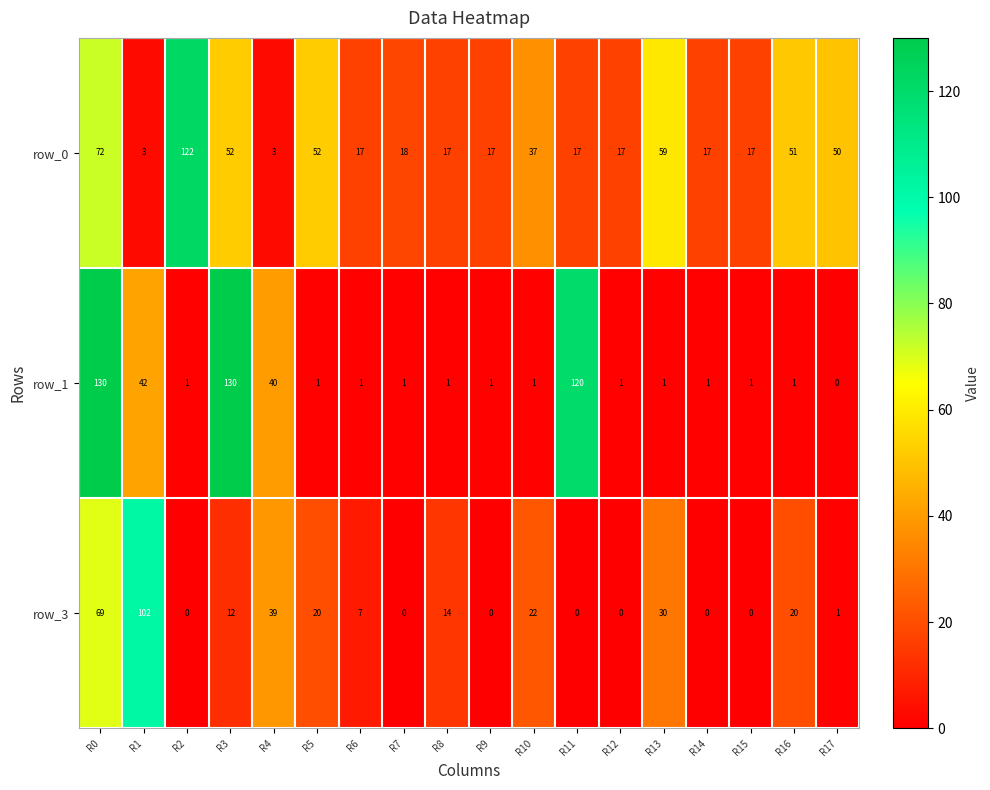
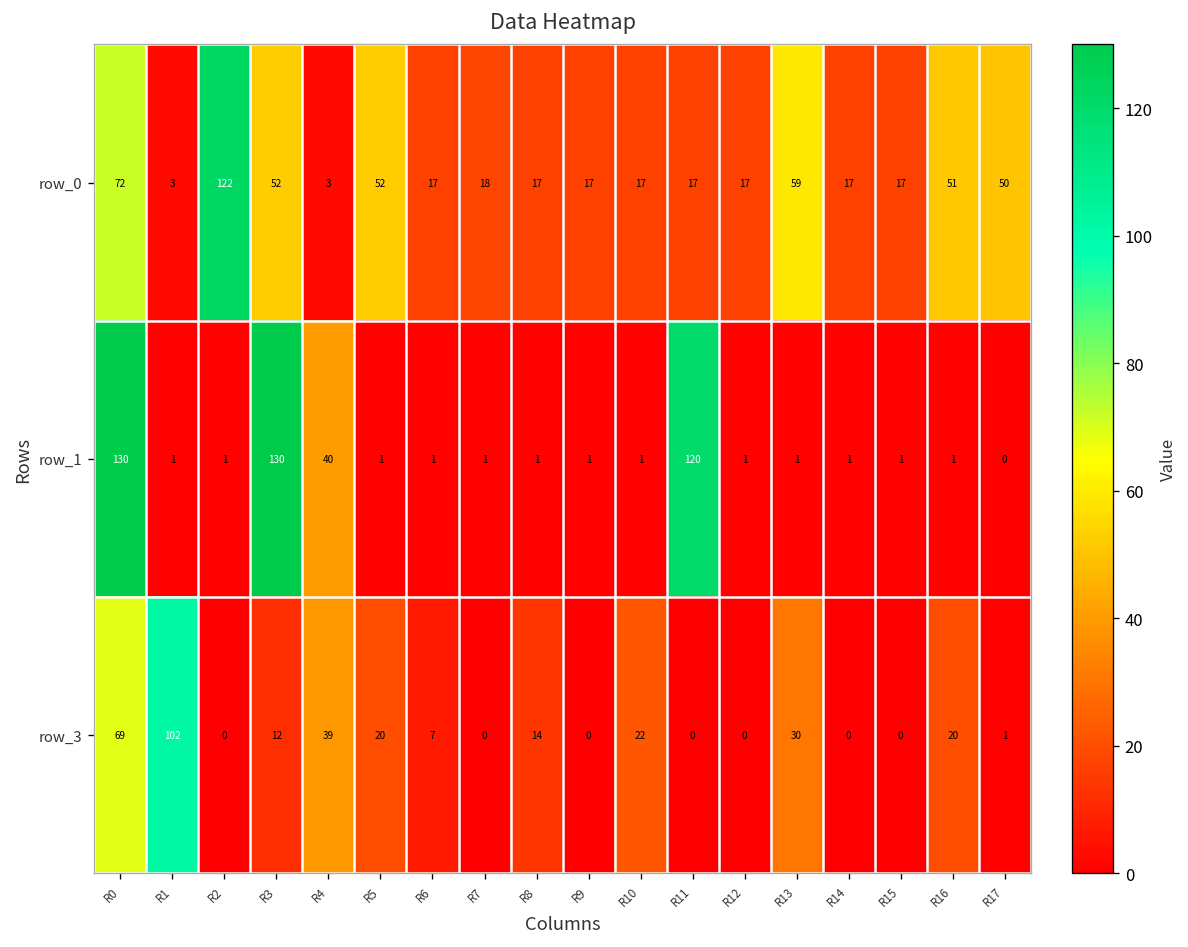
row_0, R10: 37 -> 17
row_1, R1: 42 -> 1
